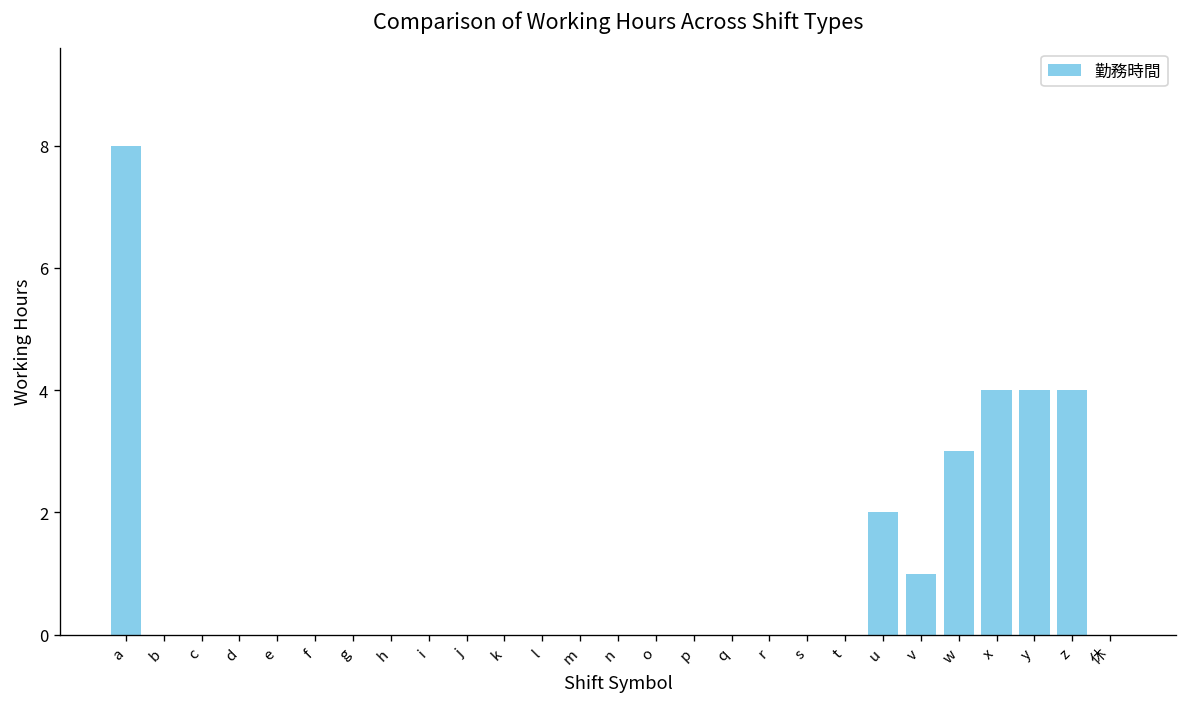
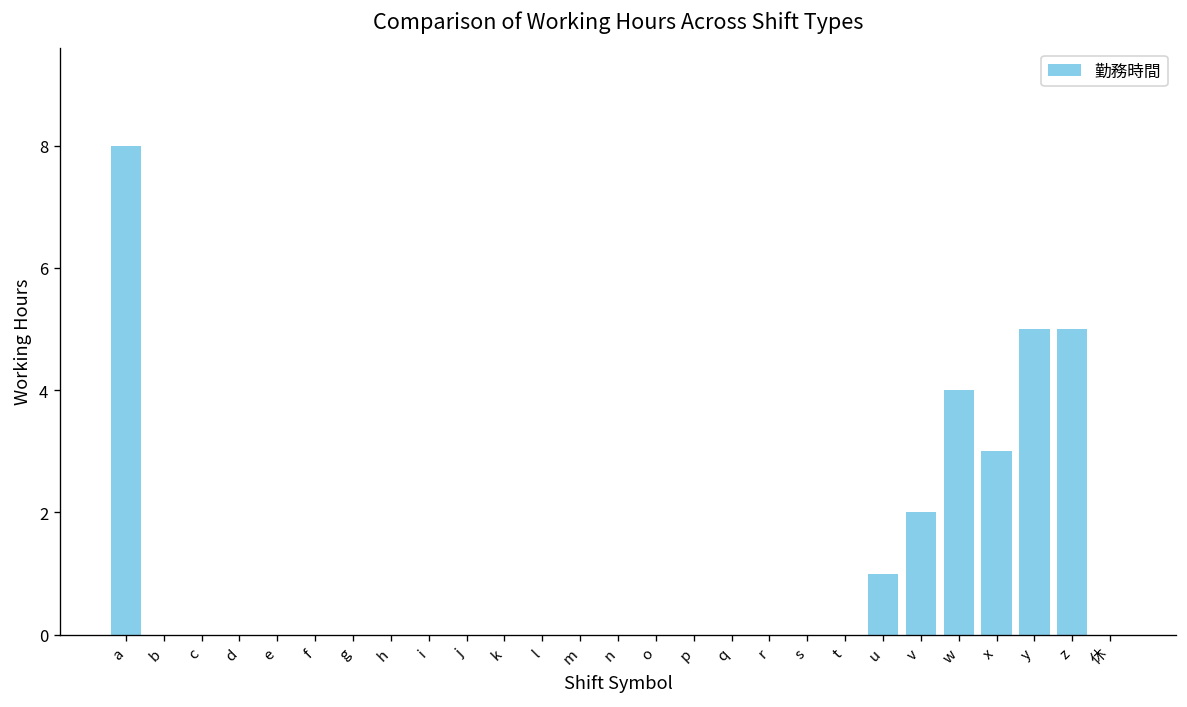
u: 2 -> 1
v: 1 -> 2
w: 3 -> 4
x: 4 -> 3
y: 4 -> 5
z: 4 -> 5
